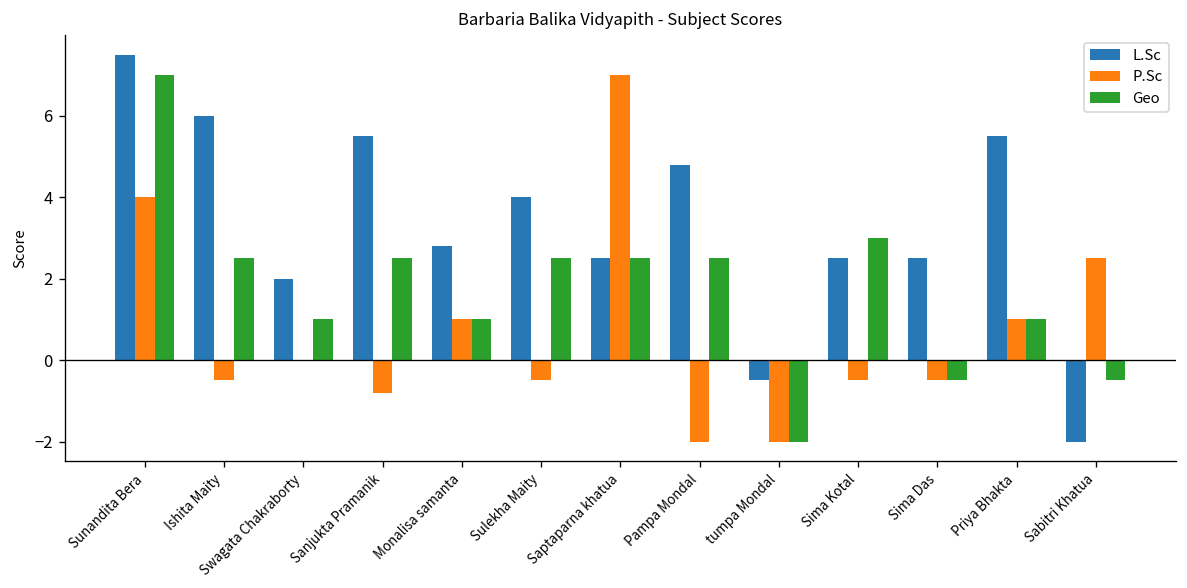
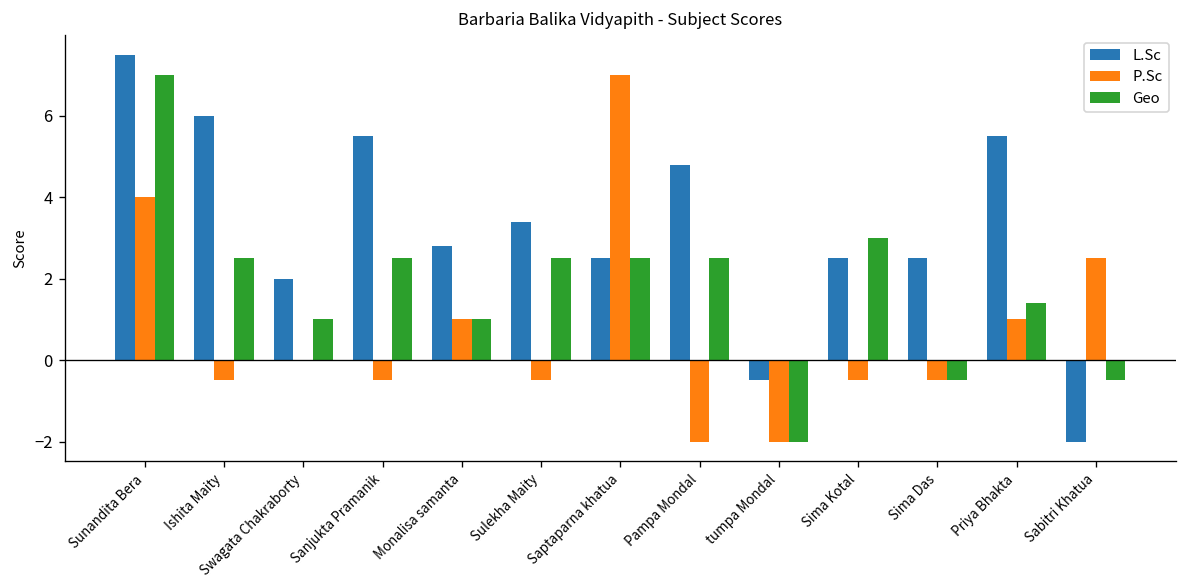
P.Sc, Sanjukta Pramanik: -0.8 -> -0.5
L.Sc, Sulekha Maity: 4.0 -> 3.4
Geo, Priya Bhakta: 1.0 -> 1.4
